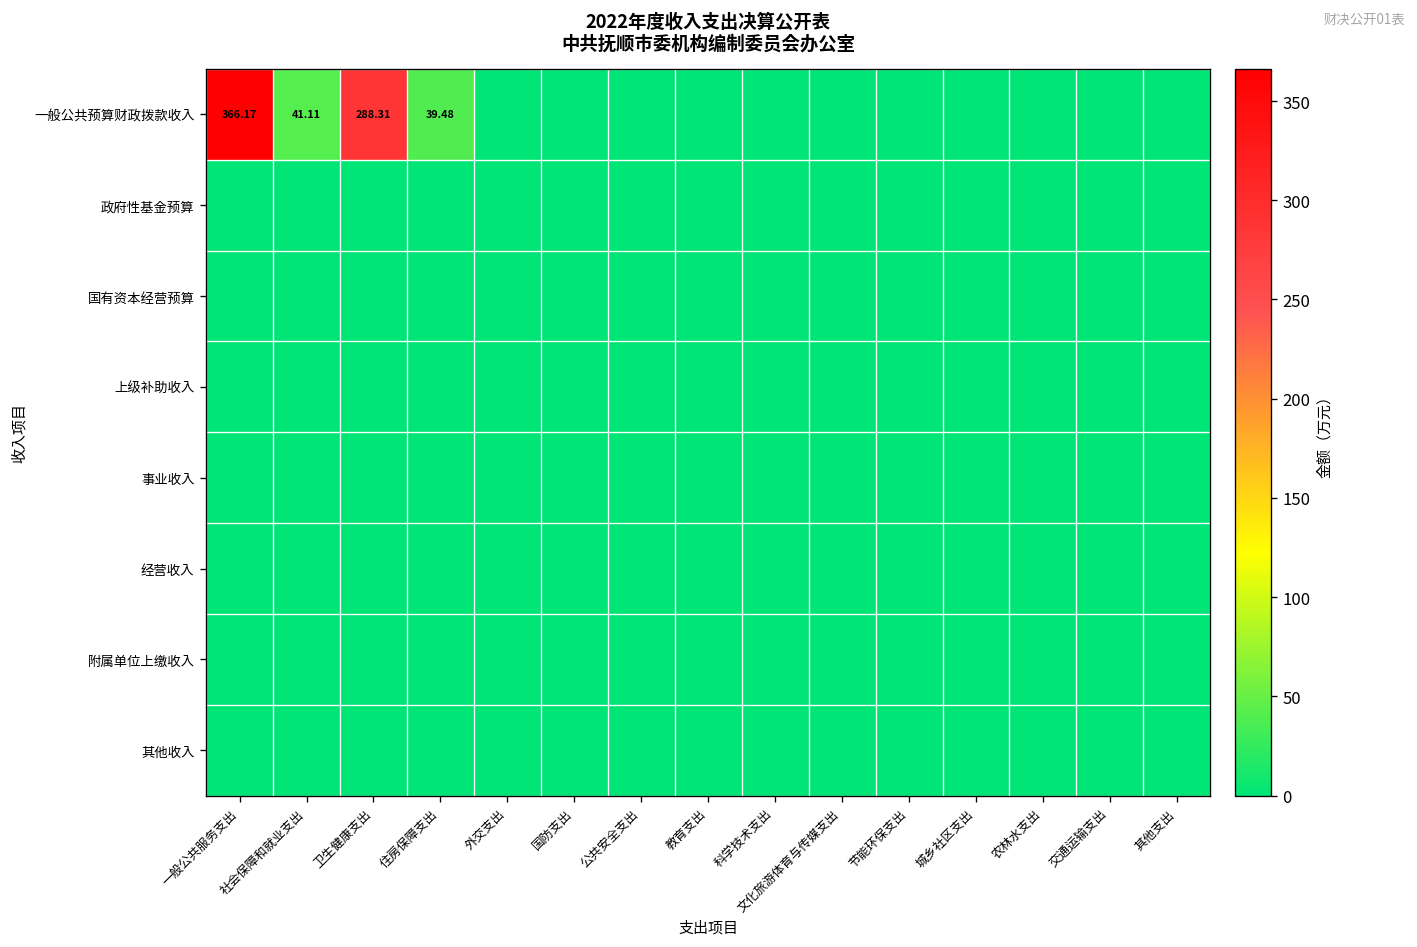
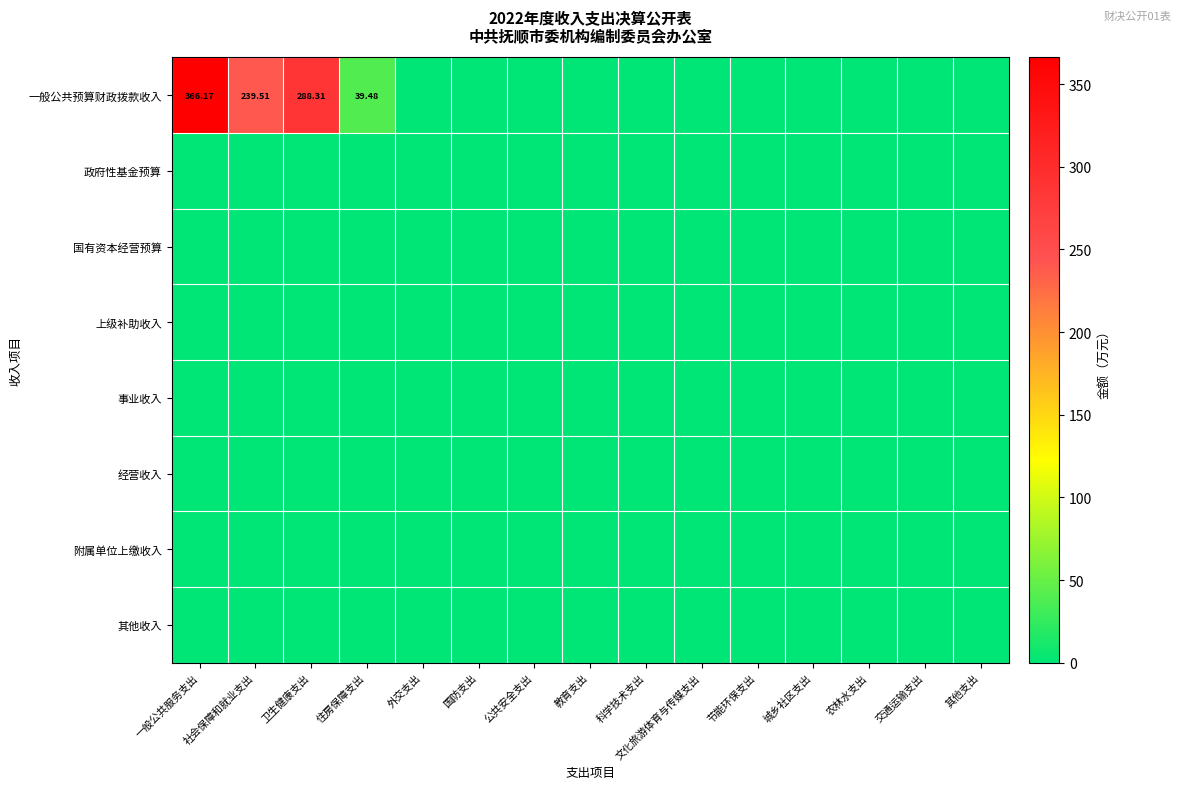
一般公共预算财政拨款收入, 社会保障和就业支出: 41.11 -> 239.51
